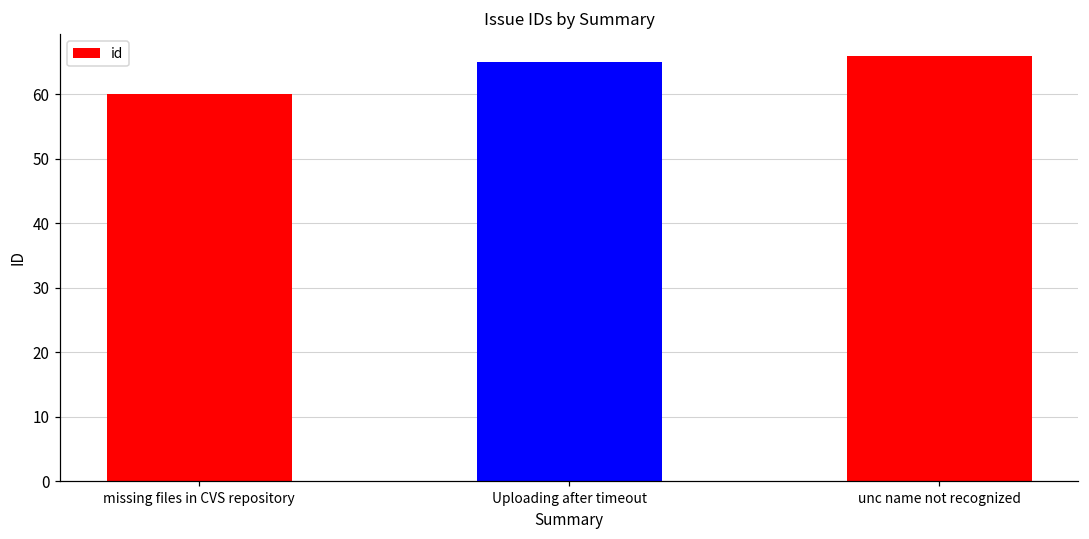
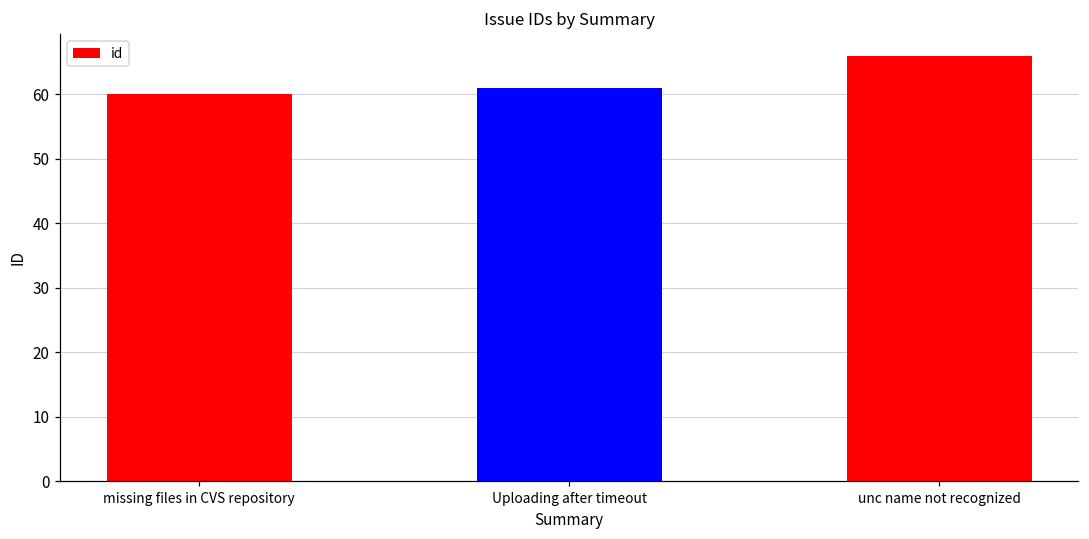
Uploading after timeout: 65 -> 61
